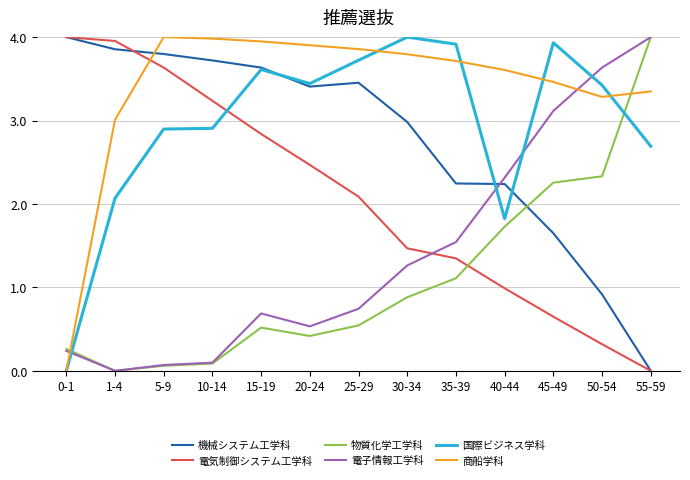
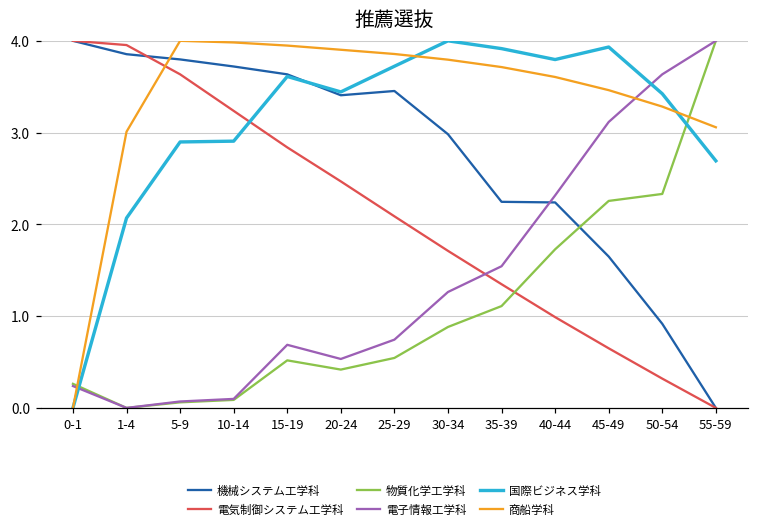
電気制御システム工学科, 30-34: 1.5 -> 1.7
国際ビジネス学科, 40-44: 1.8 -> 3.8
商船学科, 55-59: 3.3 -> 3.1
